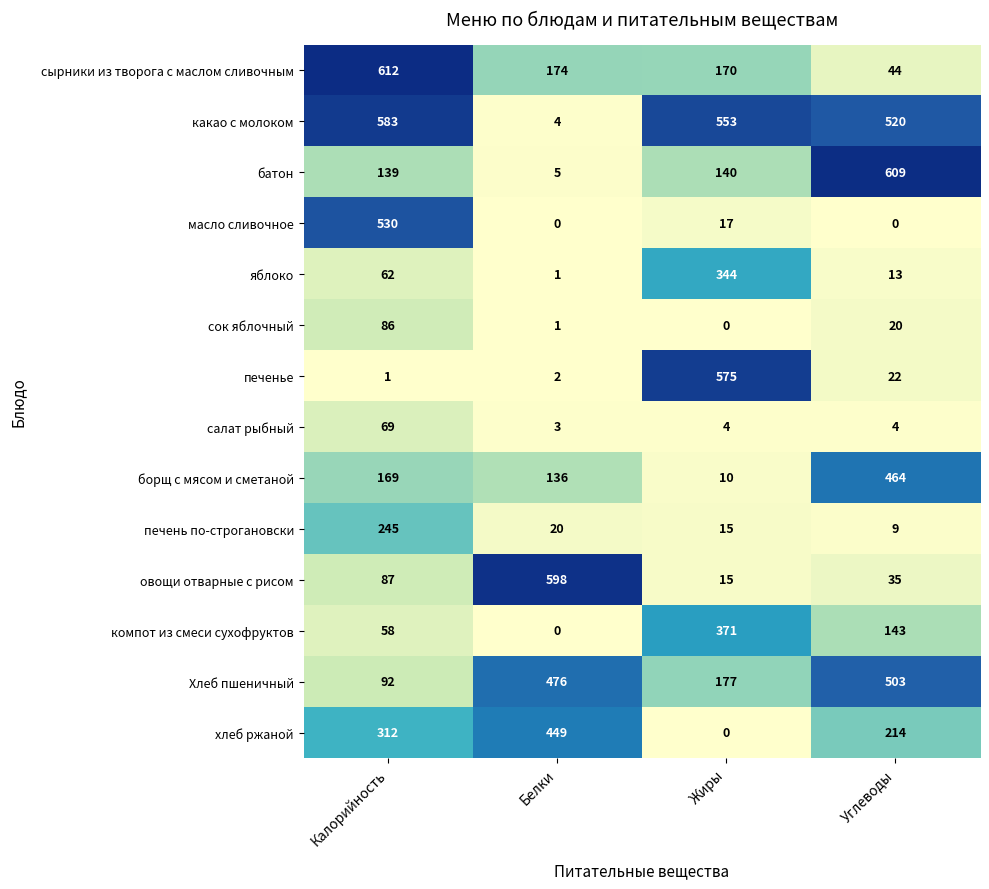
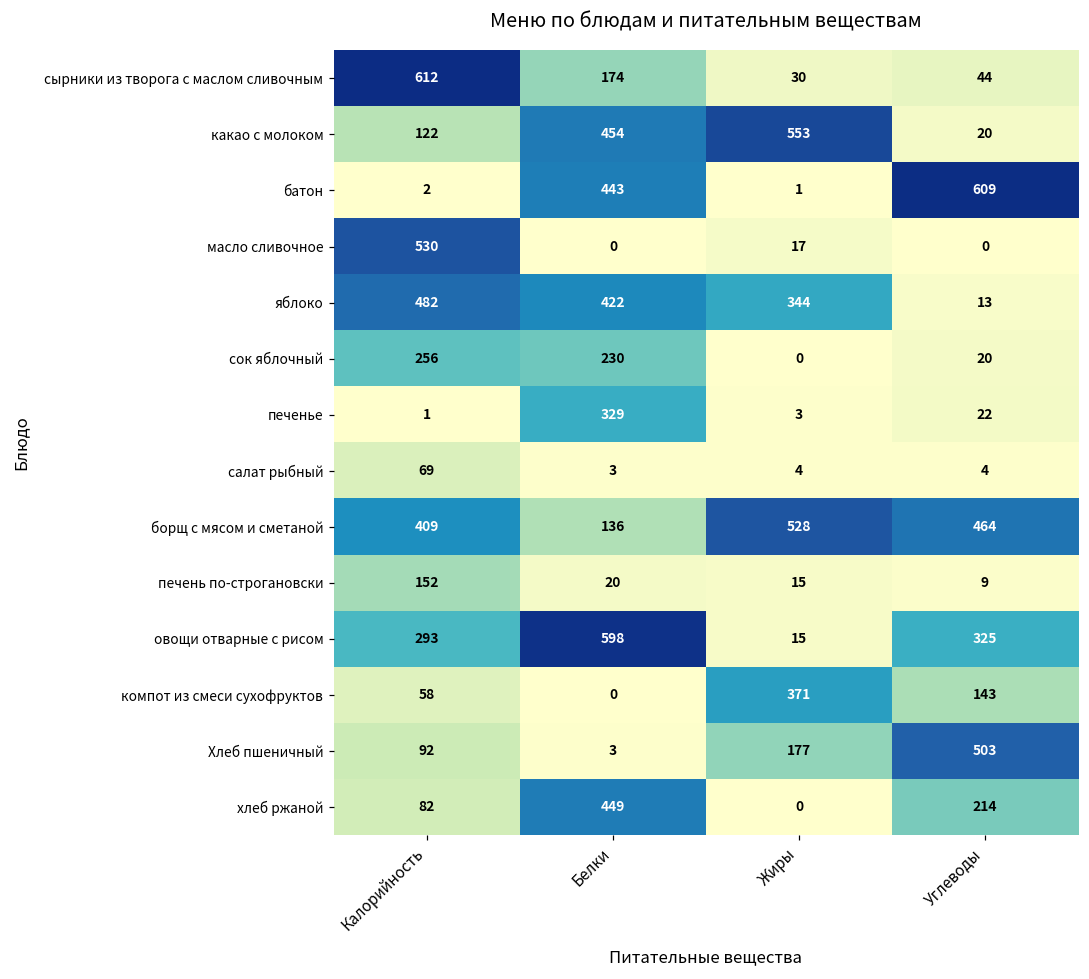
сырники из творога с маслом сливочным, Жиры: 170 -> 30
какао с молоком, Калорийность: 583 -> 122
какао с молоком, Белки: 4 -> 454
какао с молоком, Углеводы: 520 -> 20
батон, Калорийность: 139 -> 2
батон, Белки: 5 -> 443
батон, Жиры: 140 -> 1
яблоко, Калорийность: 62 -> 482
яблоко, Белки: 1 -> 422
сок яблочный, Калорийность: 86 -> 256
сок яблочный, Белки: 1 -> 230
печенье, Белки: 2 -> 329
печенье, Жиры: 575 -> 3
борщ с мясом и сметаной, Калорийность: 169 -> 409
борщ с мясом и сметаной, Жиры: 10 -> 528
печень по-строгановски, Калорийность: 245 -> 152
овощи отварные с рисом, Калорийность: 87 -> 293
овощи отварные с рисом, Углеводы: 35 -> 325
Хлеб пшеничный, Белки: 476 -> 3
хлеб ржаной, Калорийность: 312 -> 82
